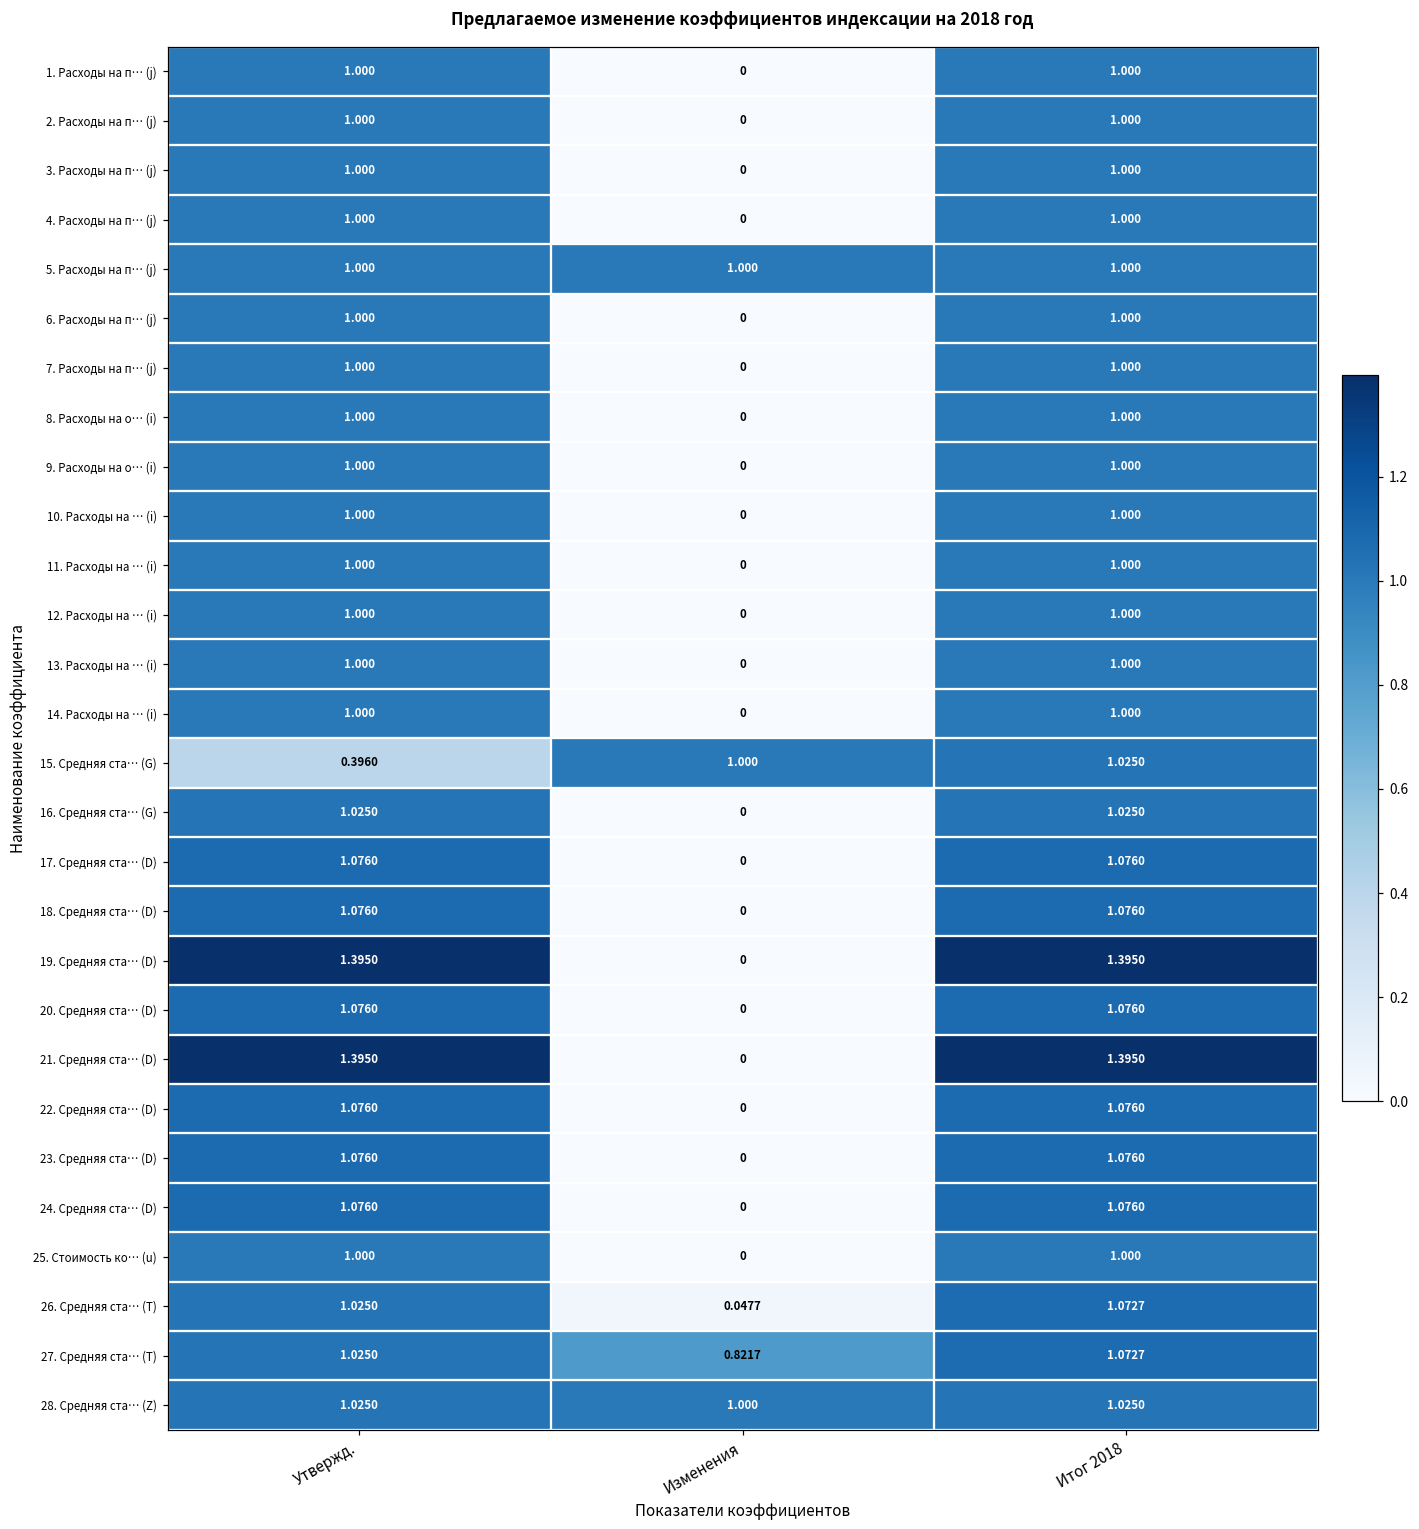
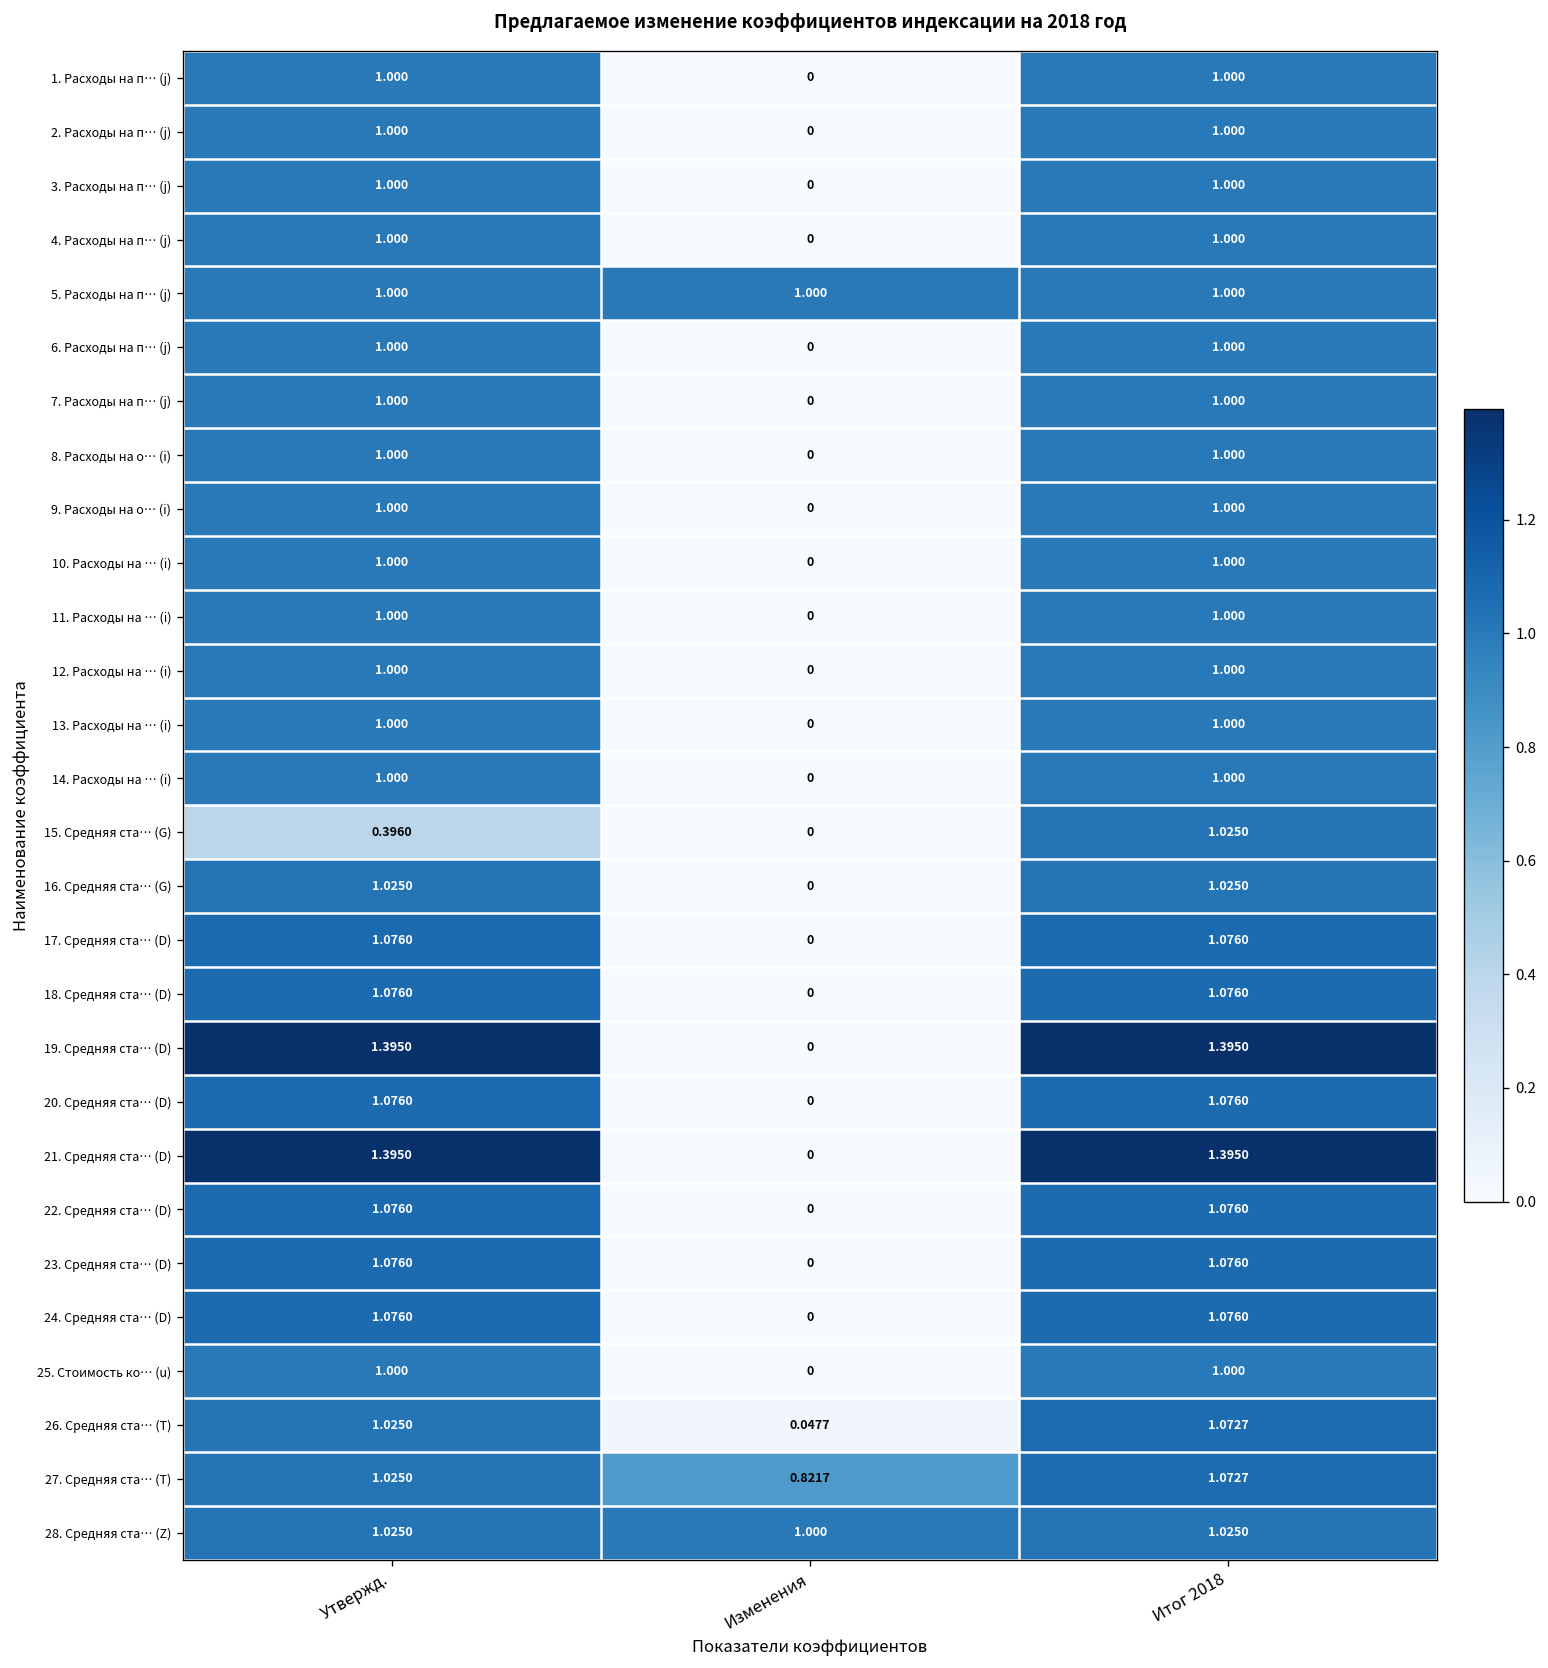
15. Средняя ста… (G), Изменения: 1.000 -> 0
